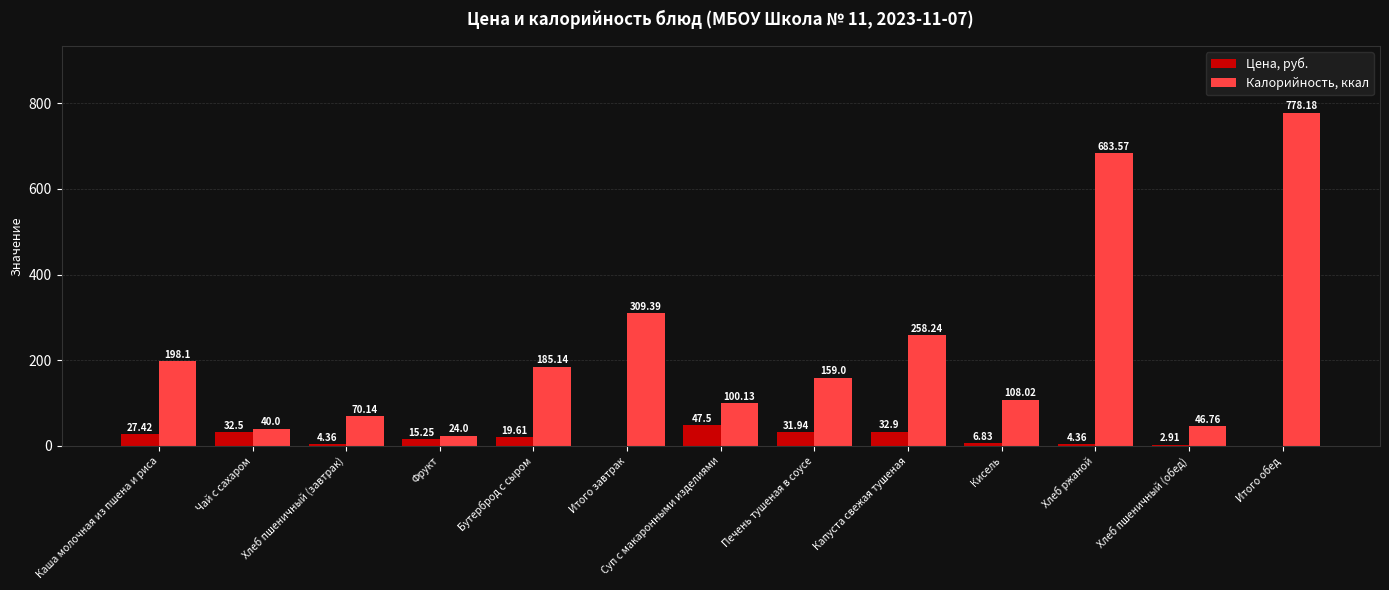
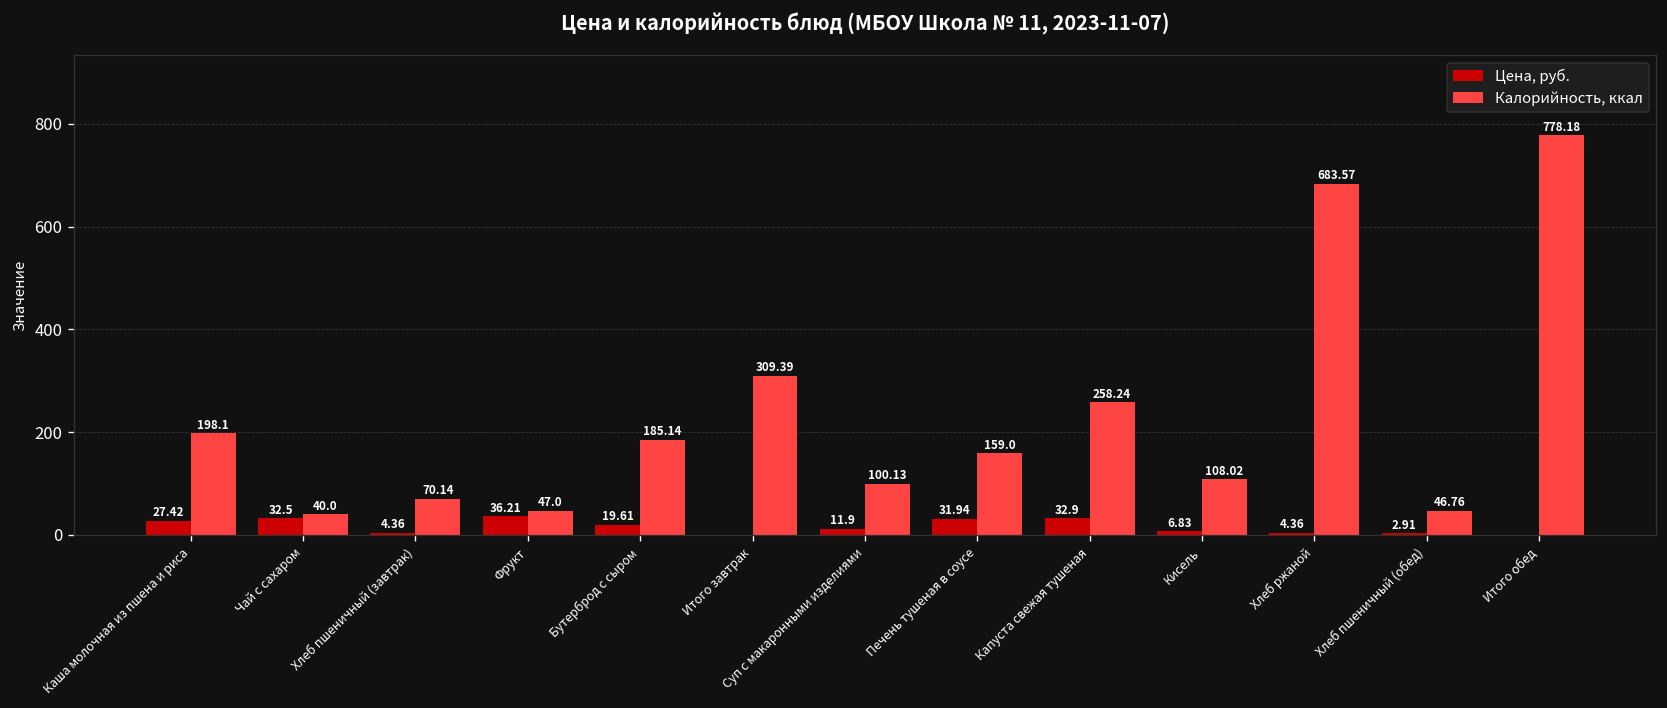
Цена, руб., Фрукт: 15.25 -> 36.21
Калорийность, ккал, Фрукт: 24.0 -> 47.0
Цена, руб., Суп с макаронными изделиями: 47.5 -> 11.9
